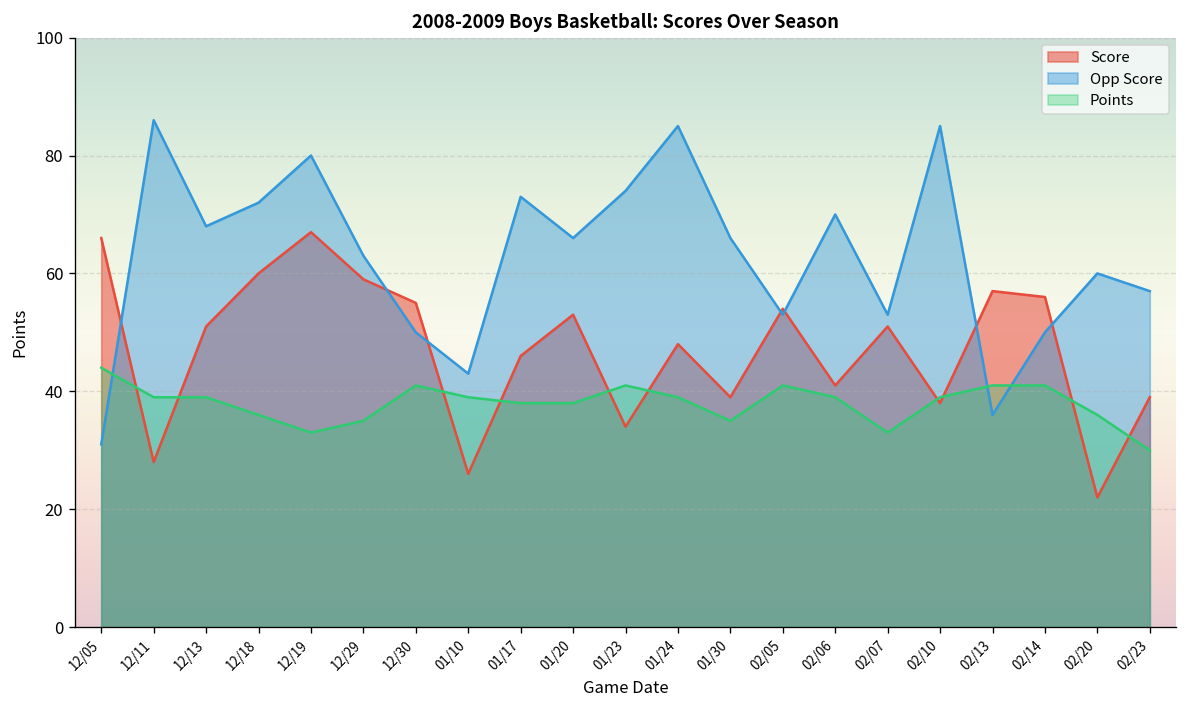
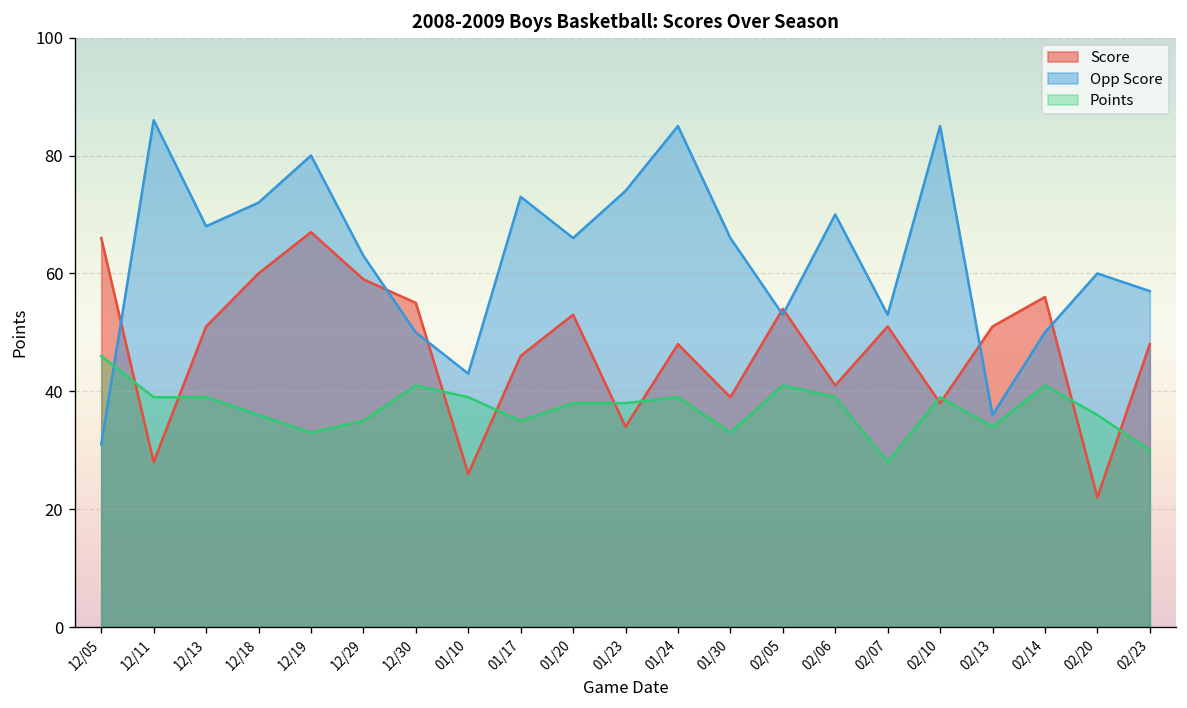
Points, 12/05: 44 -> 46
Points, 01/17: 38 -> 35
Points, 01/23: 41 -> 38
Points, 01/30: 35 -> 33
Points, 02/07: 33 -> 28
Score, 02/13: 57 -> 51
Points, 02/13: 41 -> 34
Score, 02/23: 39 -> 48
